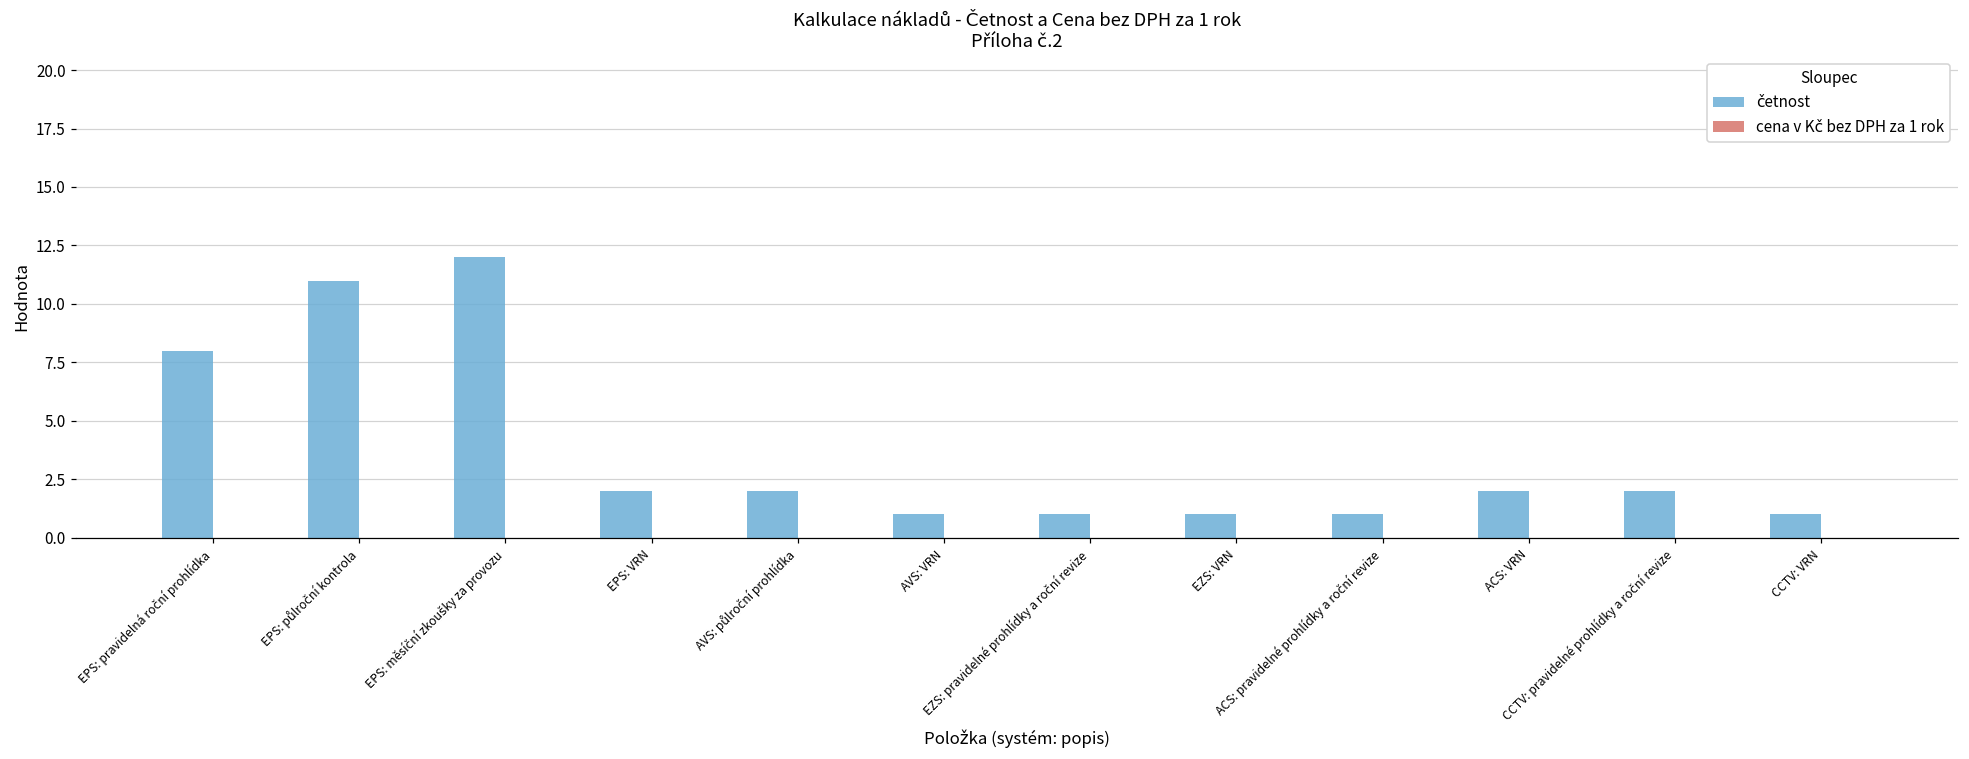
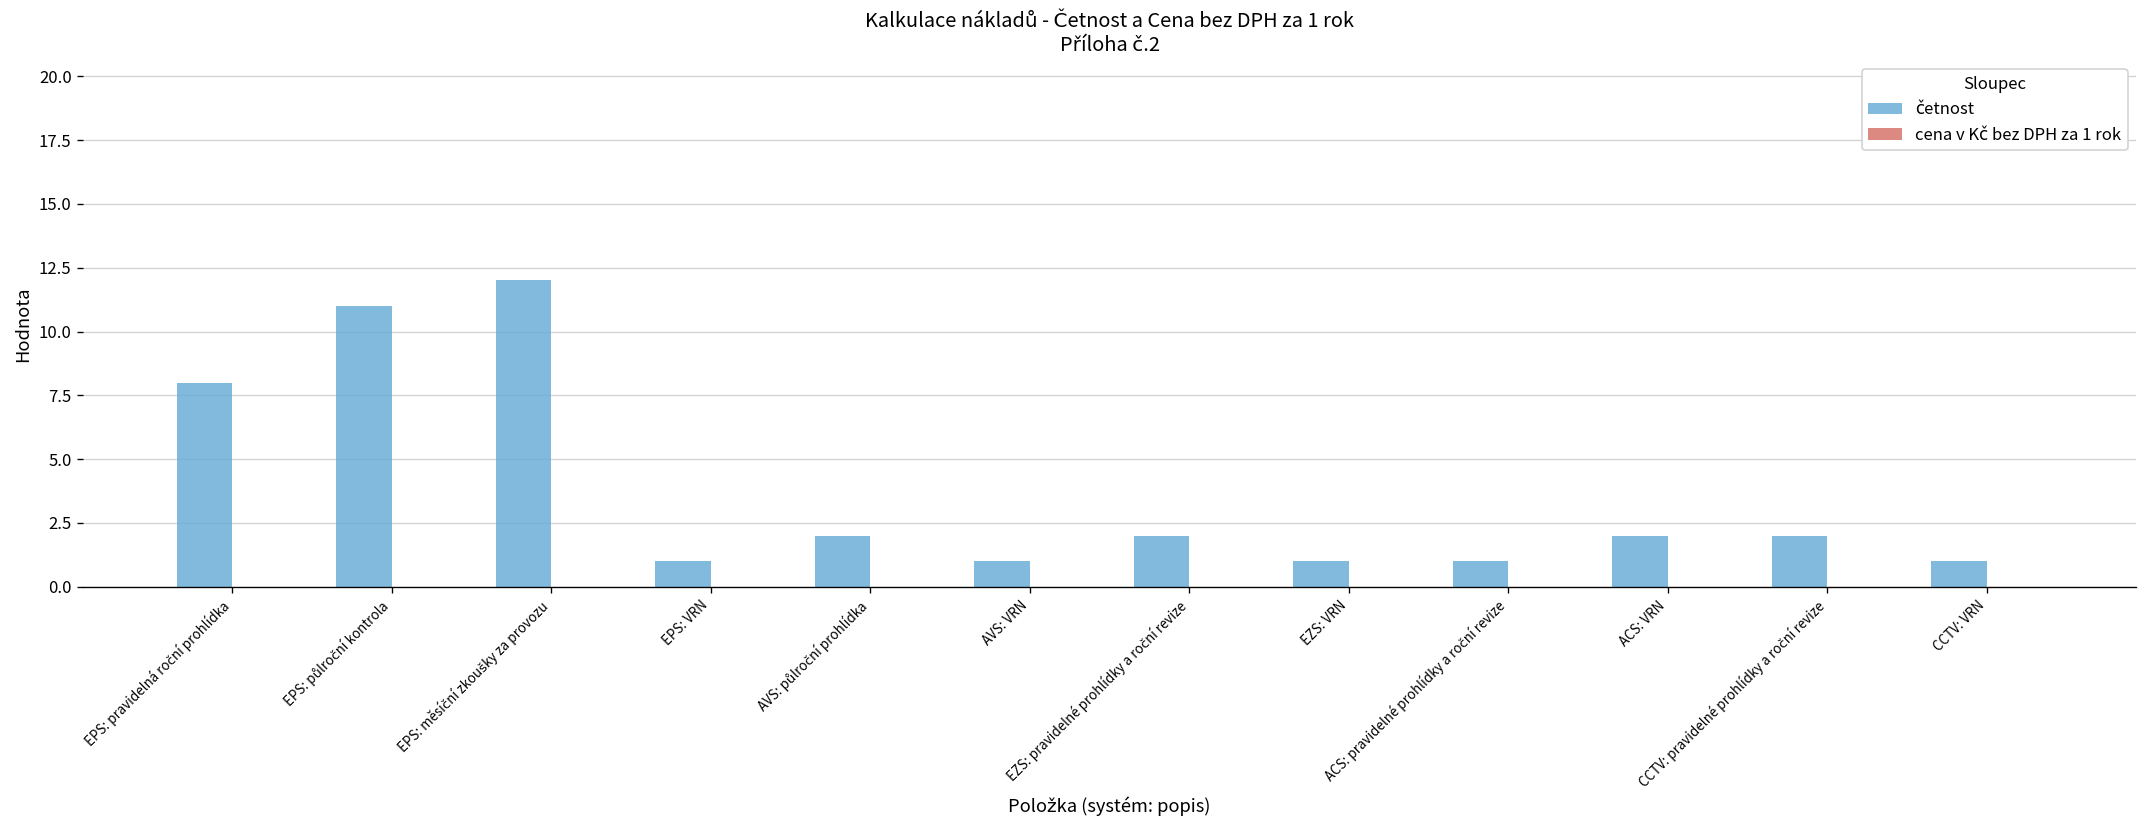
četnost, EPS: VRN: 2 -> 1
četnost, EZS: pravidelné prohlídky a roční revize: 1 -> 2
